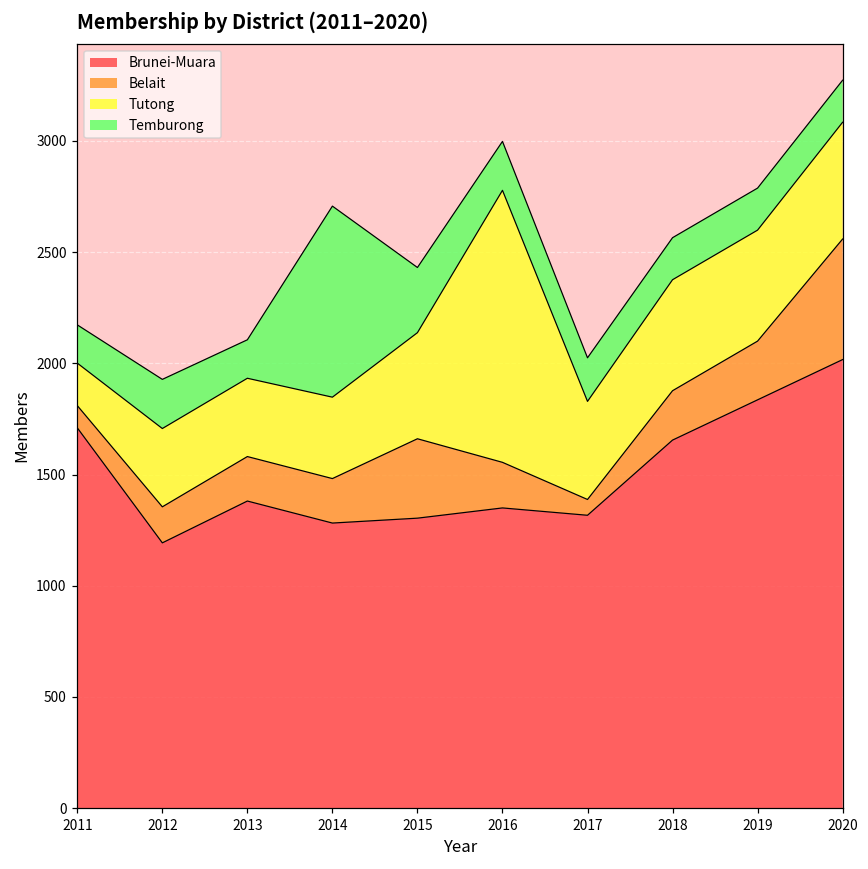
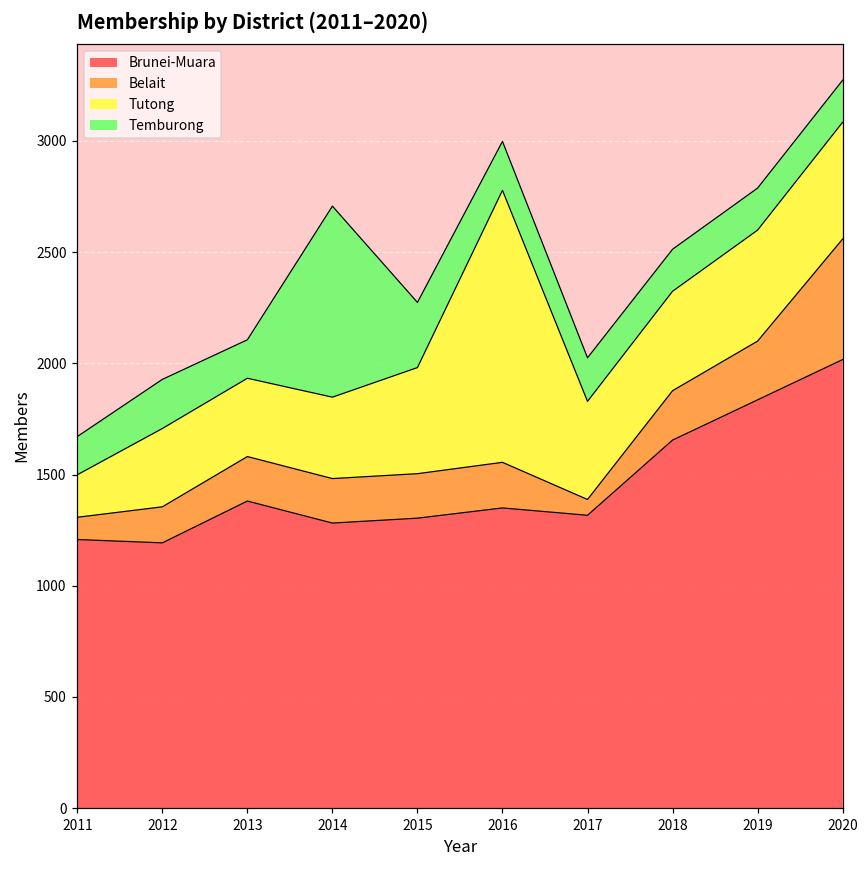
Brunei-Muara, 2011: 1710 -> 1210
Belait, 2015: 360 -> 200
Tutong, 2018: 500 -> 450
